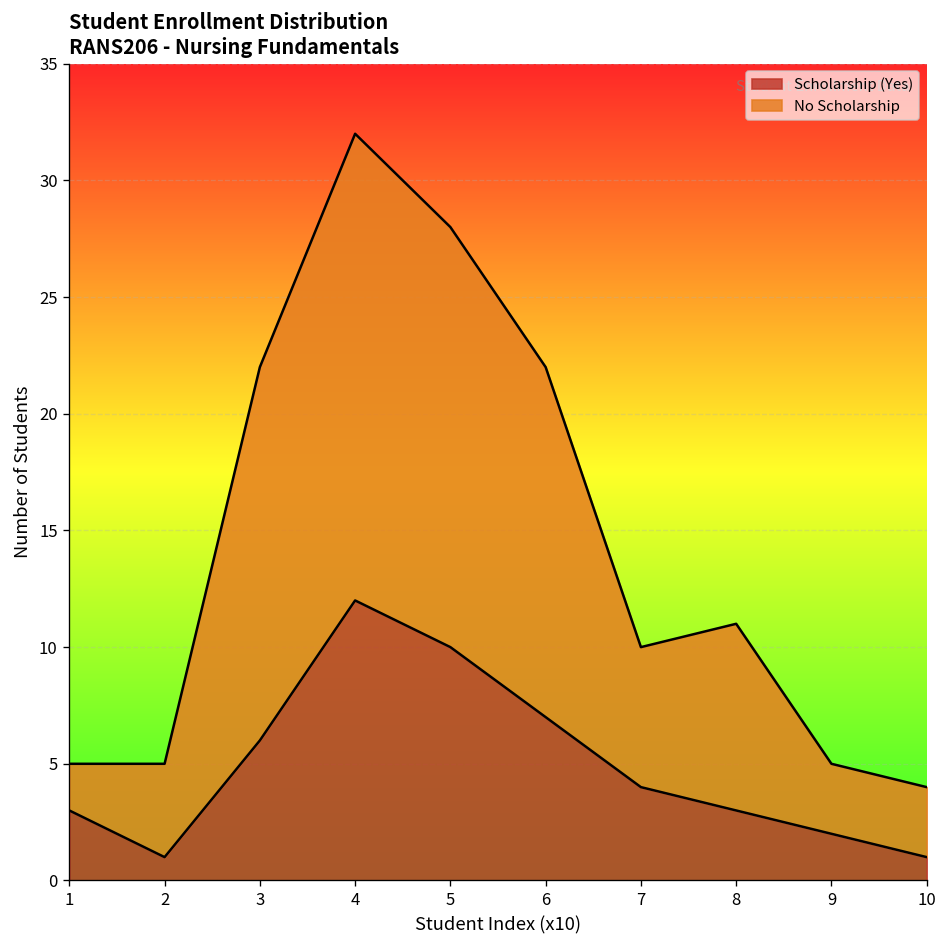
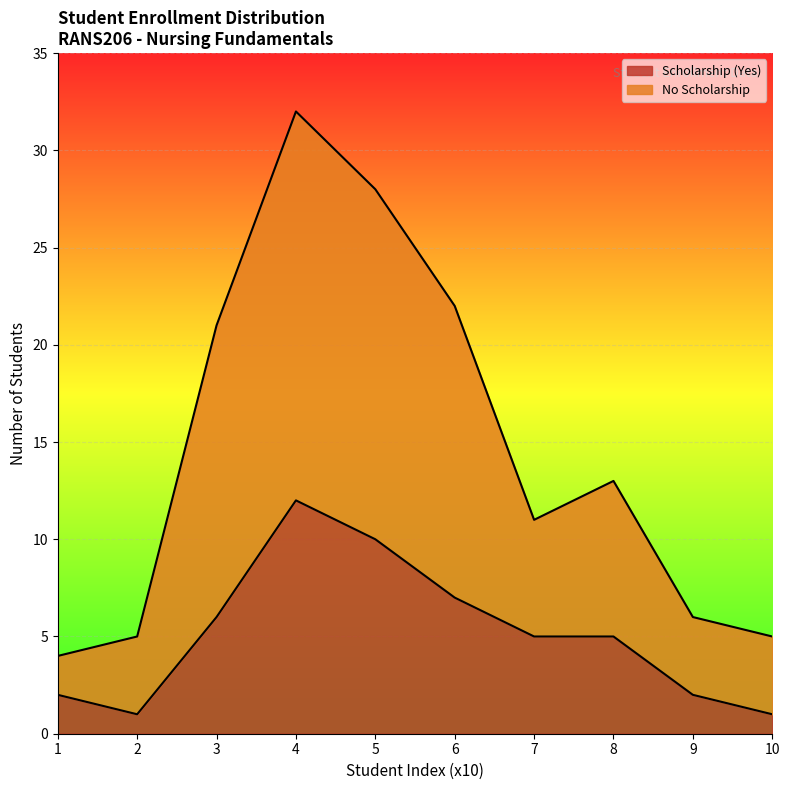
Scholarship (Yes), 1: 3 -> 2
No Scholarship, 3: 16 -> 15
Scholarship (Yes), 7: 4 -> 5
Scholarship (Yes), 8: 3 -> 5
No Scholarship, 9: 3 -> 4
No Scholarship, 10: 3 -> 4
